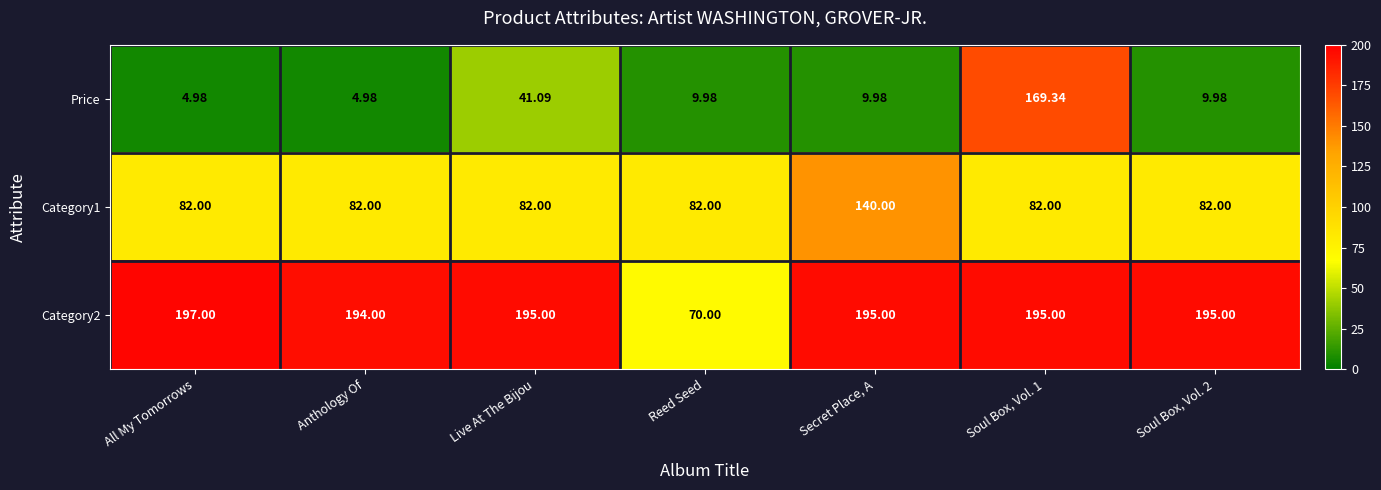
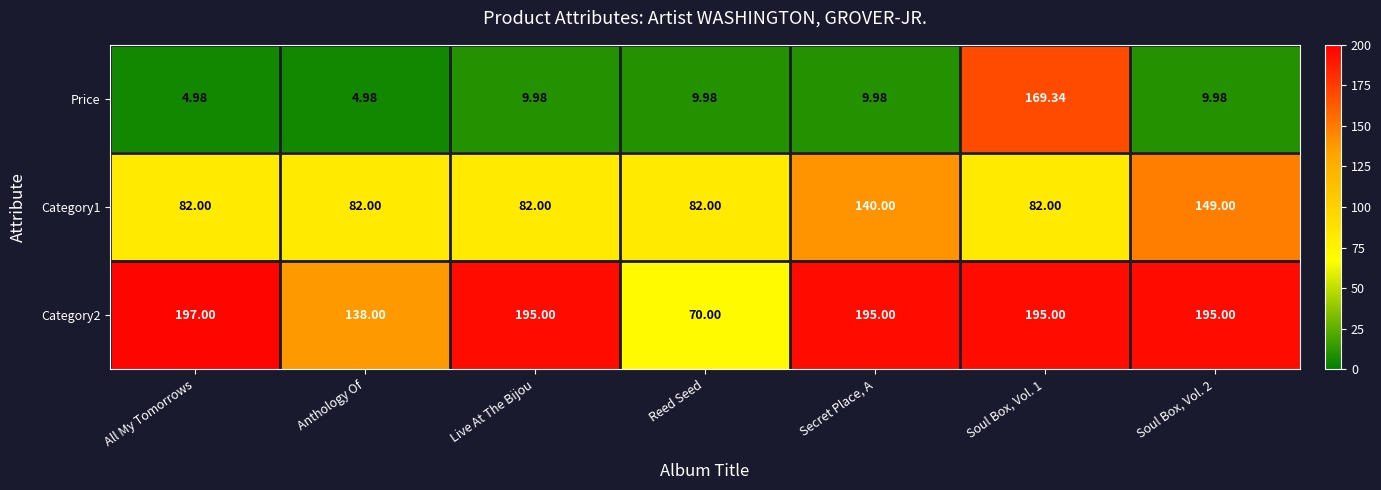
Price, Live At The Bijou: 41.09 -> 9.98
Category1, Soul Box, Vol. 2: 82.00 -> 149.00
Category2, Anthology Of: 194.00 -> 138.00
